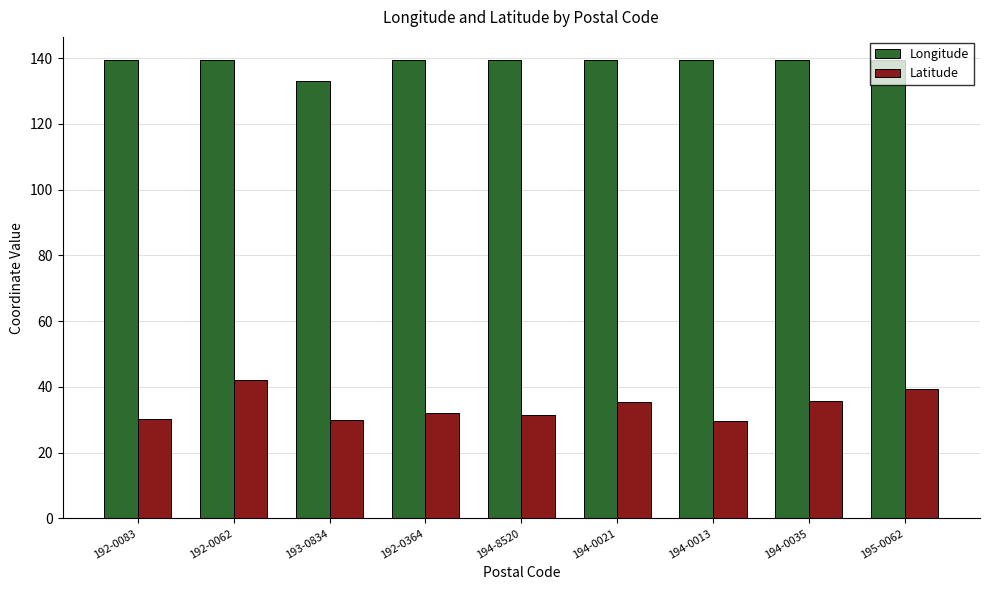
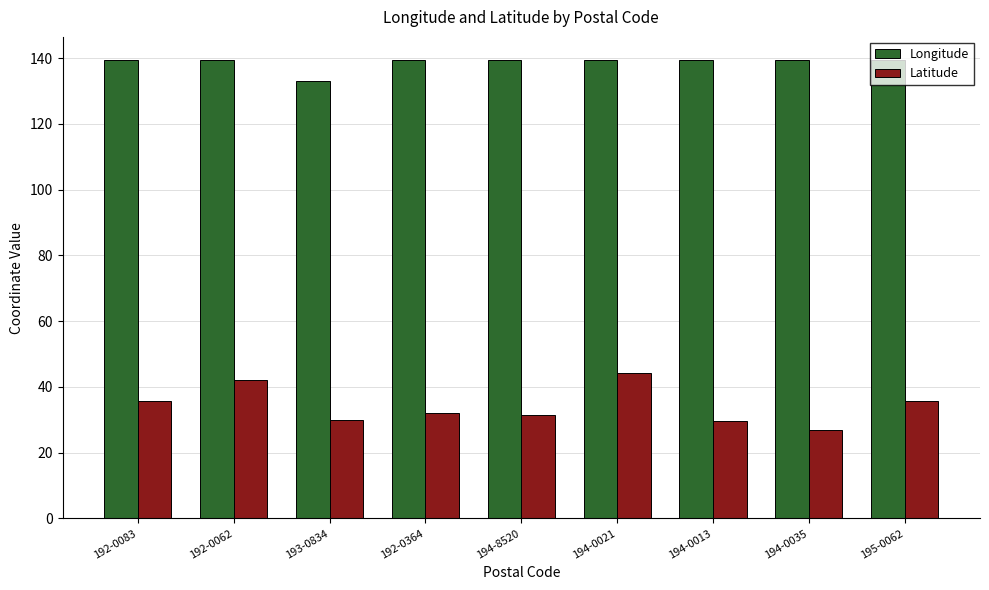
Latitude, 192-0083: 30 -> 36
Latitude, 194-0021: 36 -> 44
Latitude, 194-0035: 36 -> 27
Latitude, 195-0062: 39 -> 36
